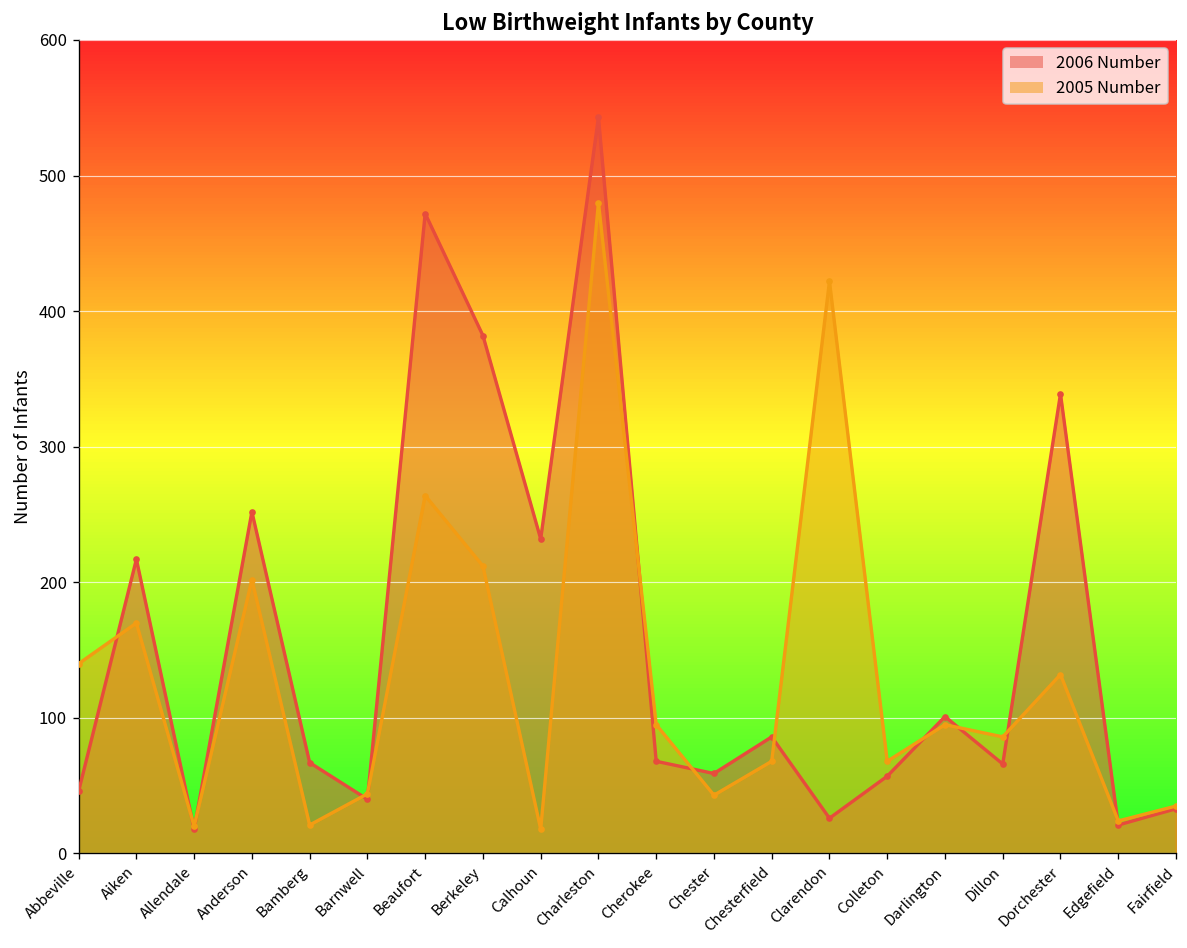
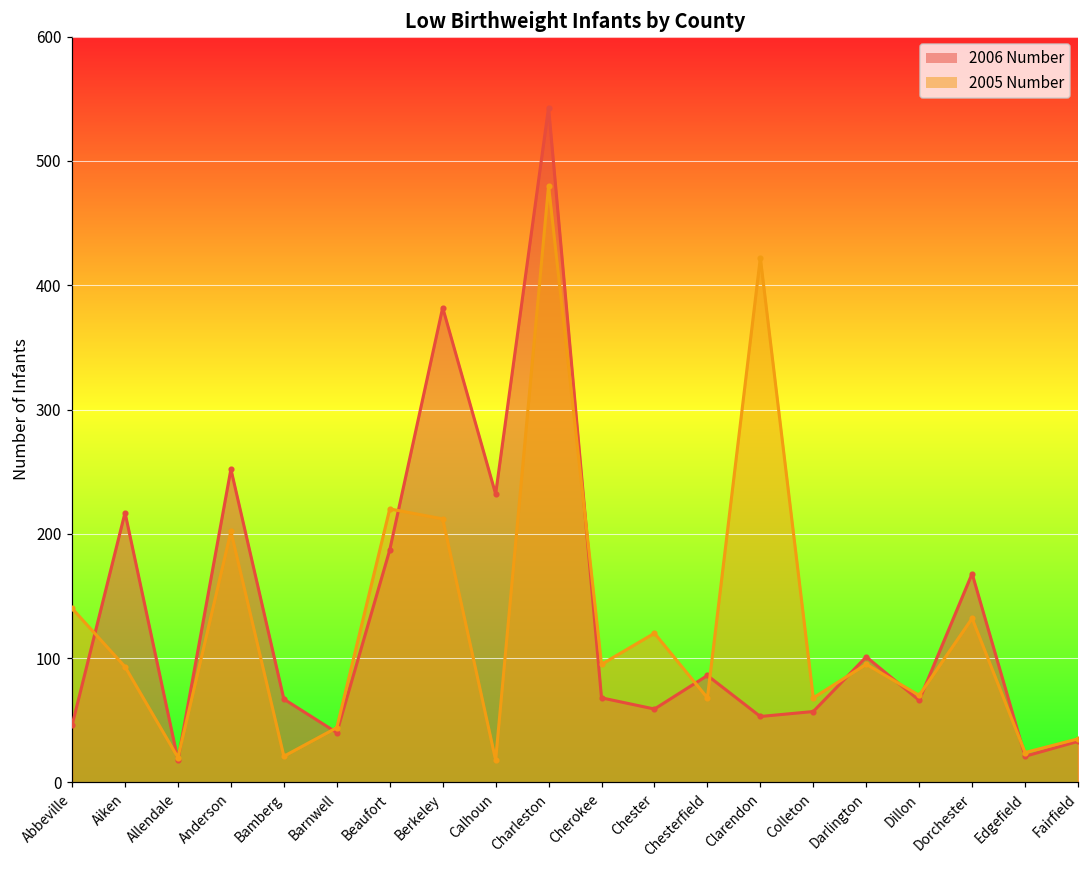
2005 Number, Aiken: 170 -> 93
2006 Number, Beaufort: 472 -> 187
2005 Number, Beaufort: 264 -> 220
2005 Number, Chester: 43 -> 120
2006 Number, Clarendon: 26 -> 53
2005 Number, Dillon: 86 -> 70
2006 Number, Dorchester: 339 -> 168
